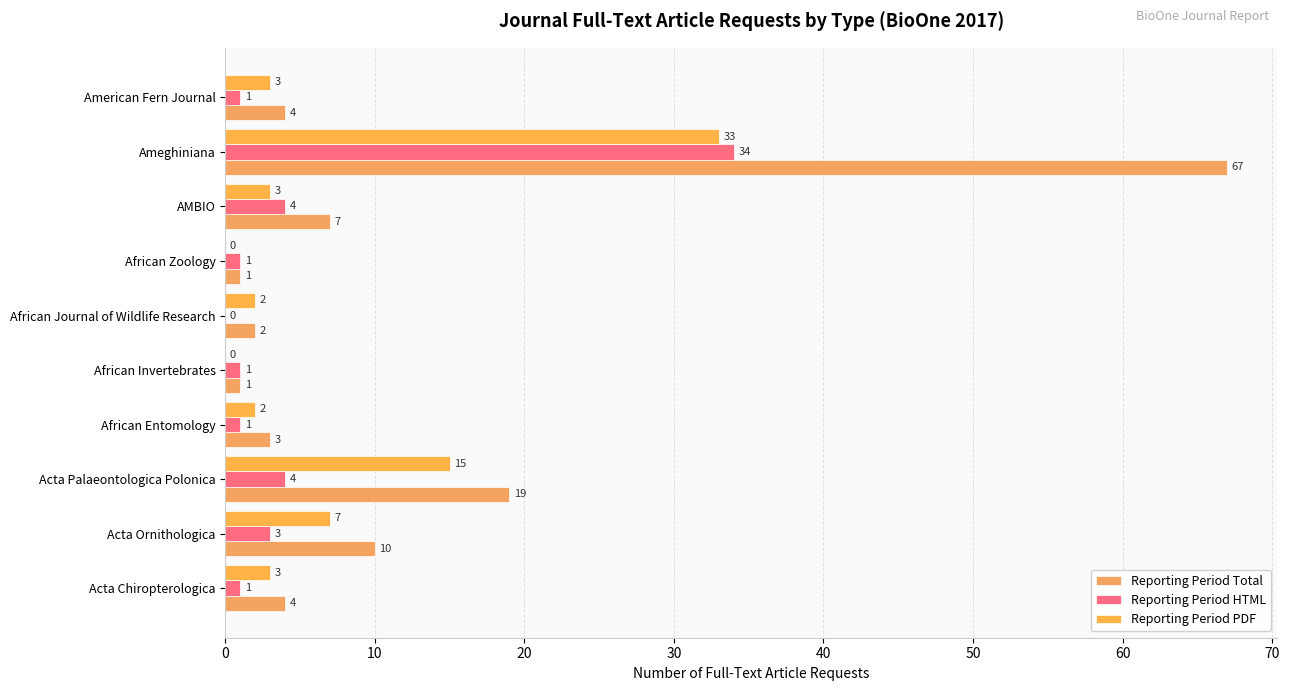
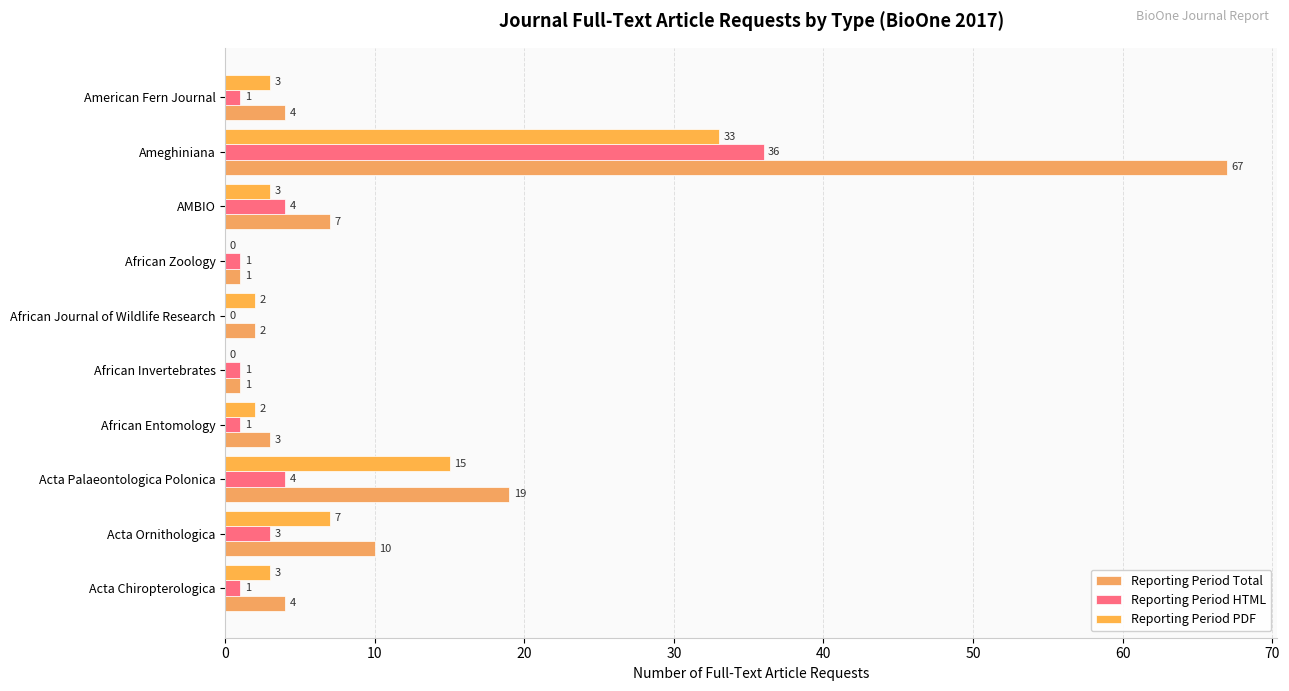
Reporting Period HTML, Ameghiniana: 34 -> 36
